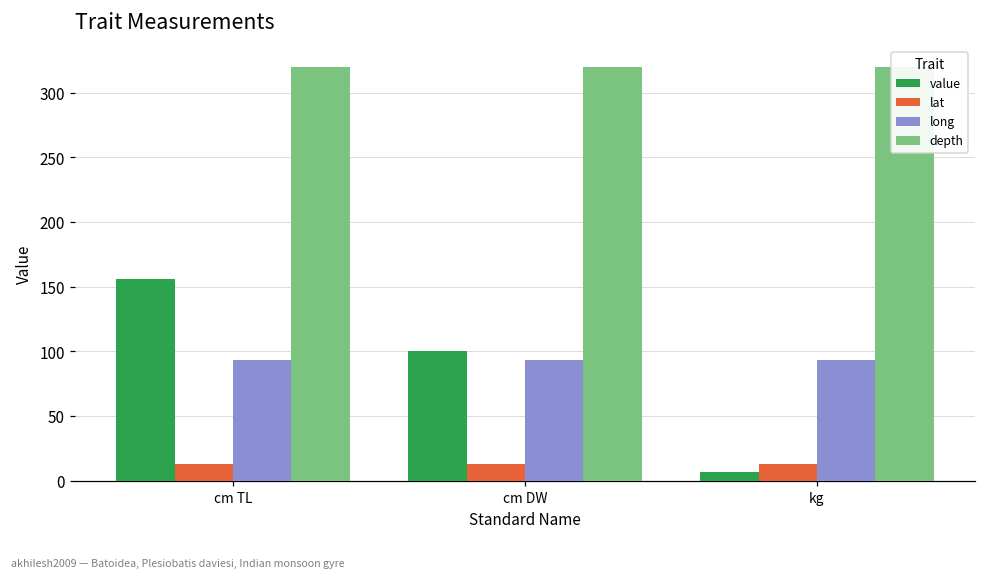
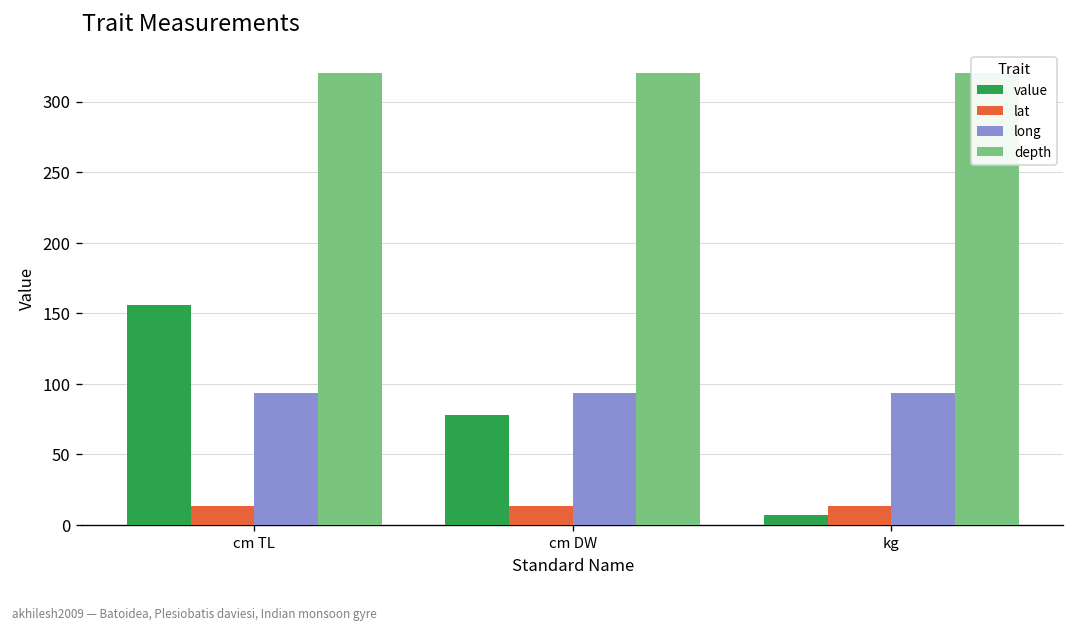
value, cm DW: 100 -> 78
